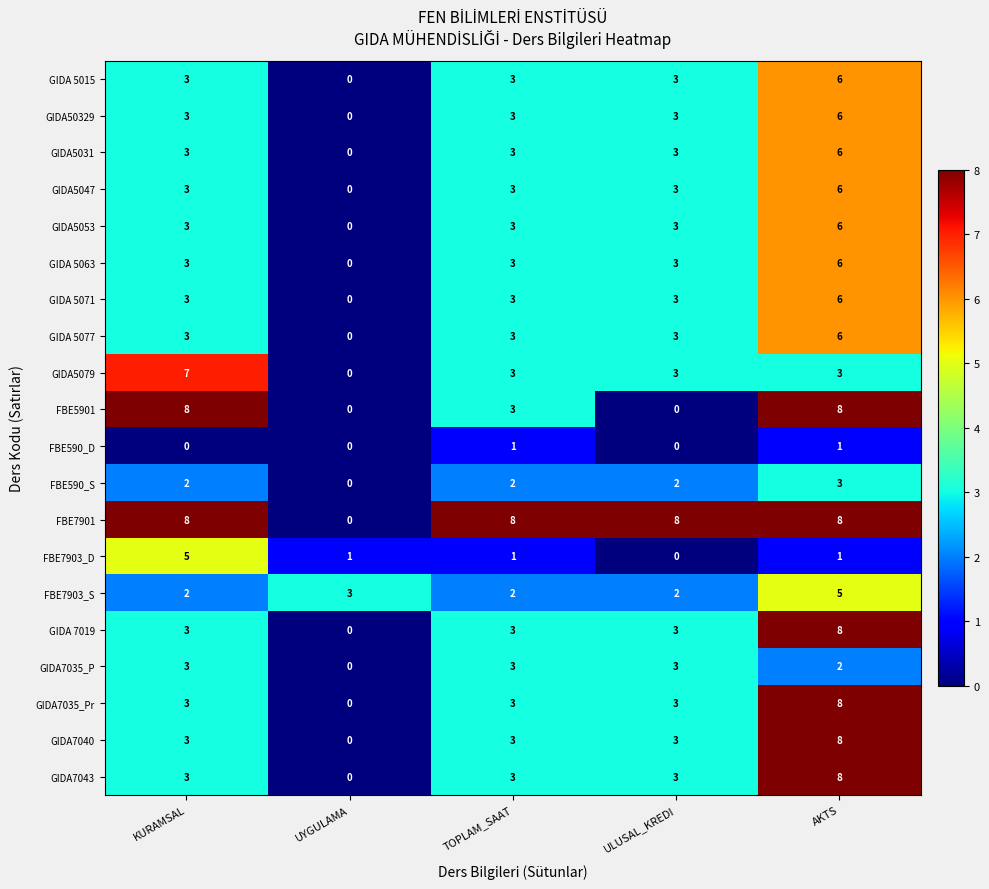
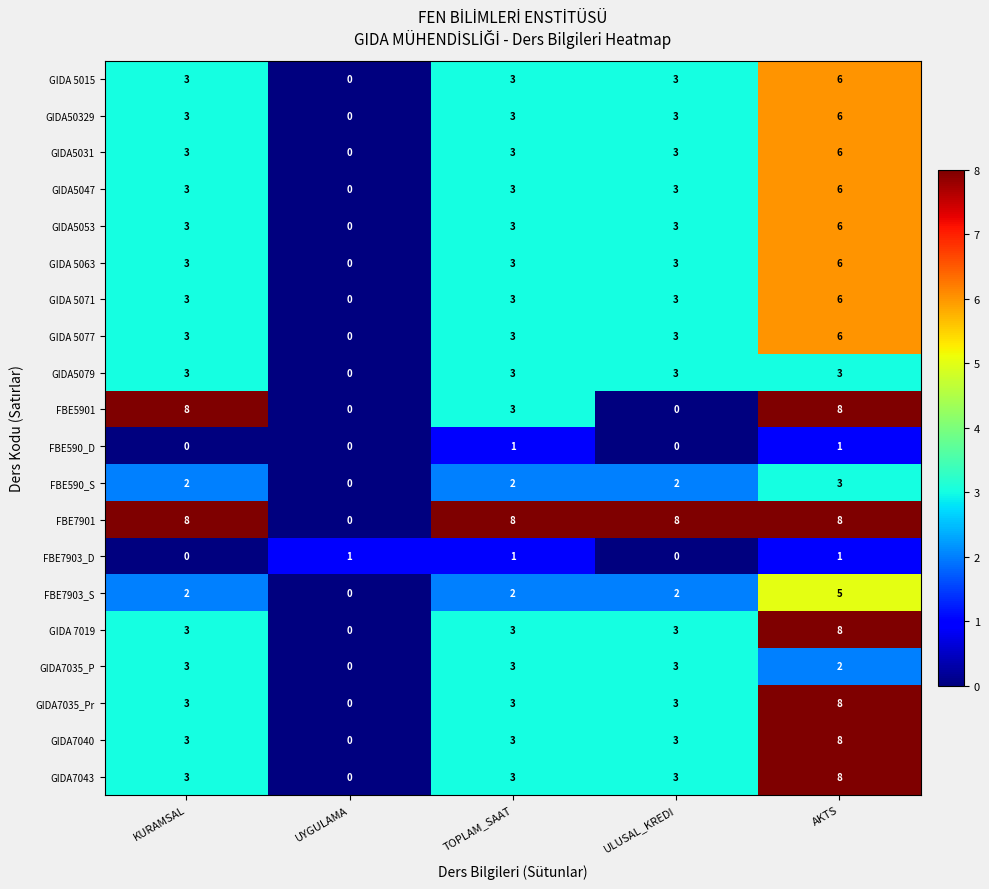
GIDA5079, KURAMSAL: 7 -> 3
FBE7903_D, KURAMSAL: 5 -> 0
FBE7903_S, UYGULAMA: 3 -> 0
